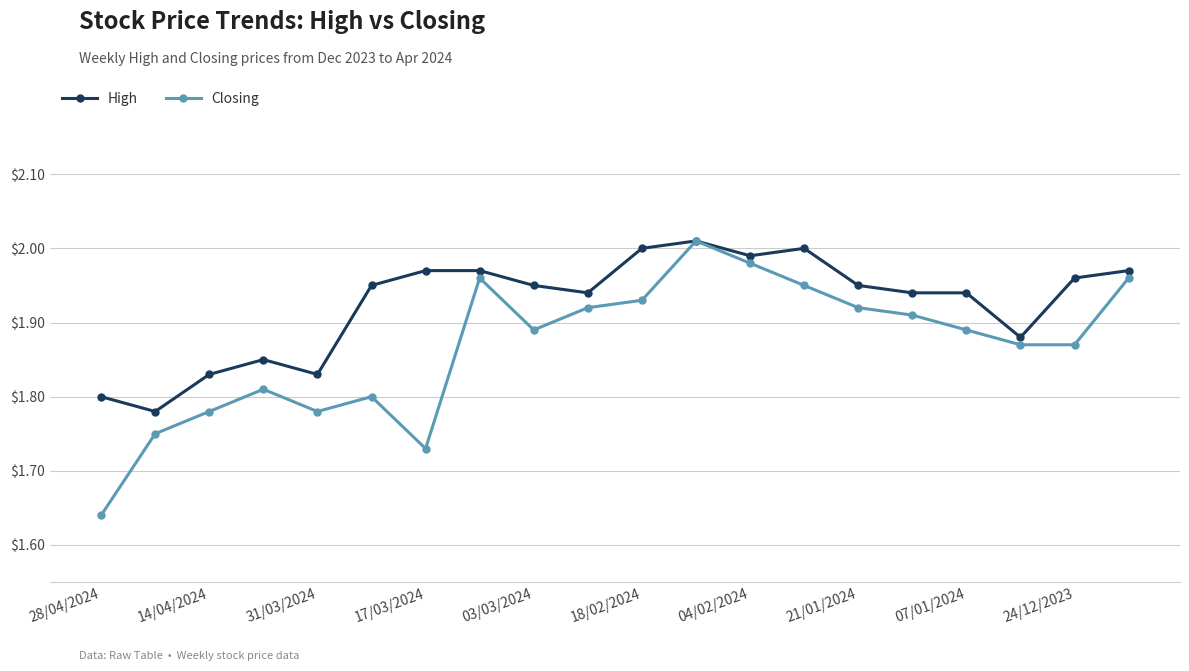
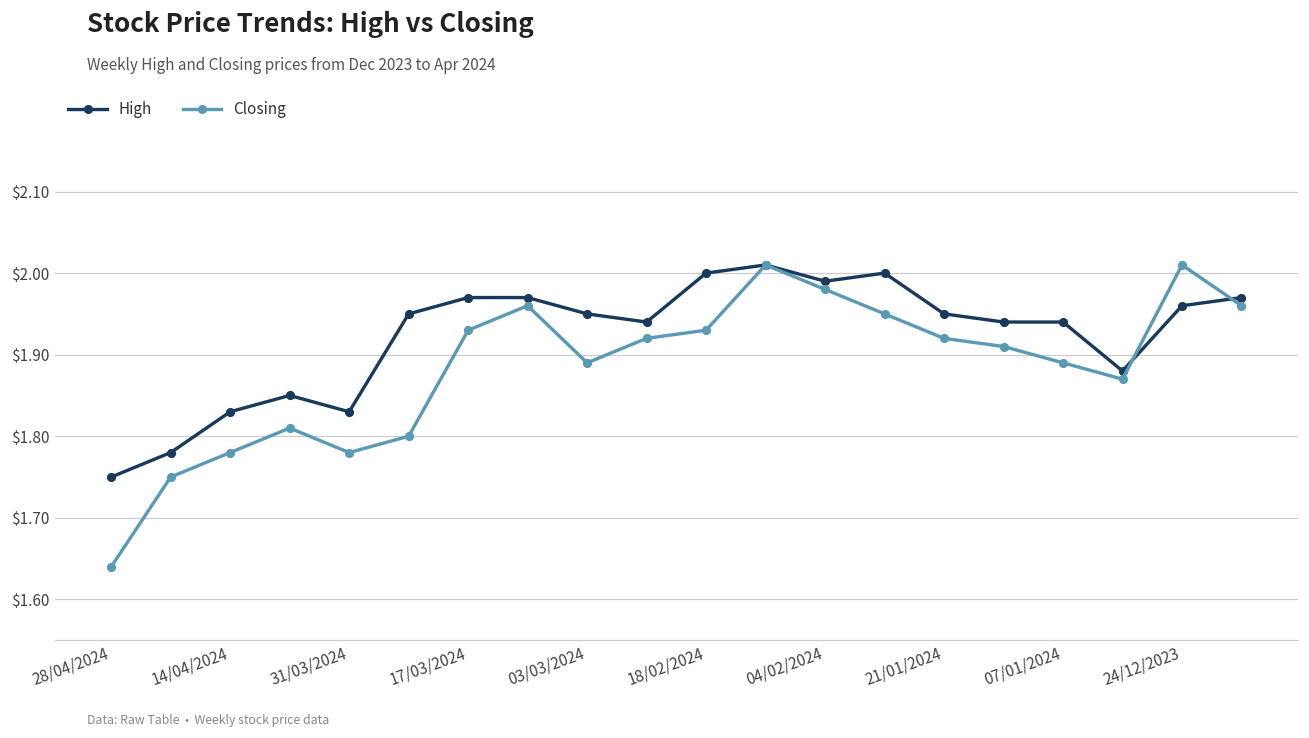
High, 28/04/2024: $1.80 -> $1.75
Closing, 17/03/2024: $1.73 -> $1.93
Closing, 24/12/2023: $1.87 -> $2.01
